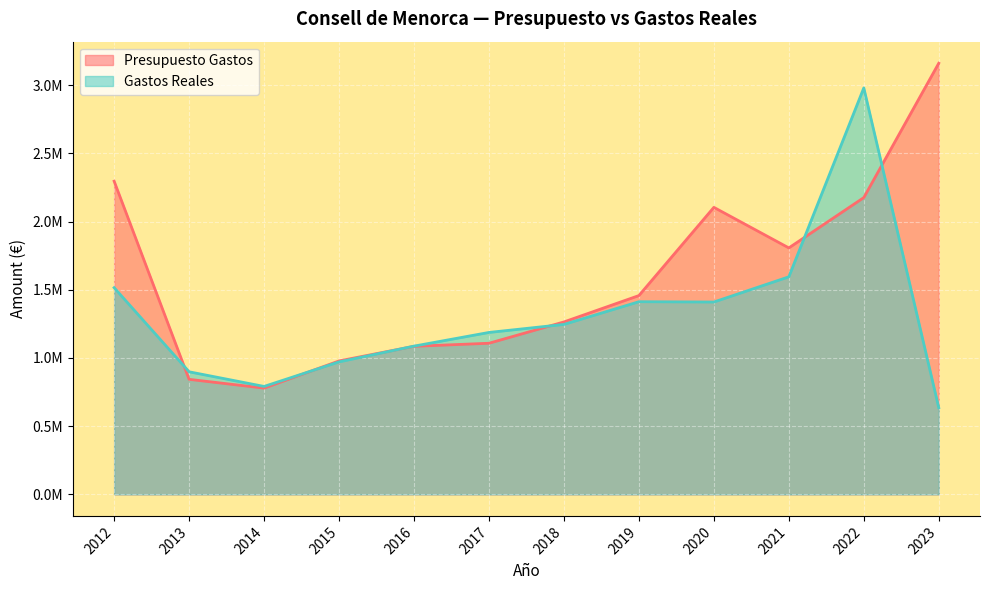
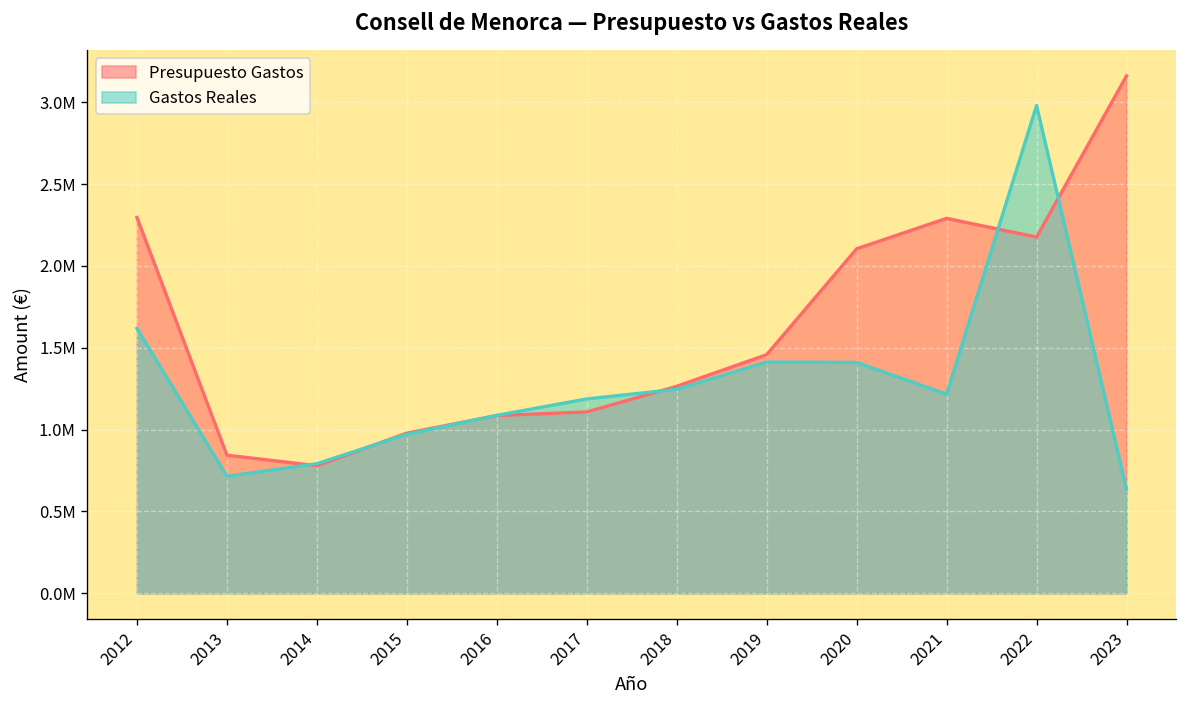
Gastos Reales, 2012: 1520000 -> 1620000
Gastos Reales, 2013: 900000 -> 710000
Presupuesto Gastos, 2021: 1810000 -> 2290000
Gastos Reales, 2021: 1600000 -> 1220000
